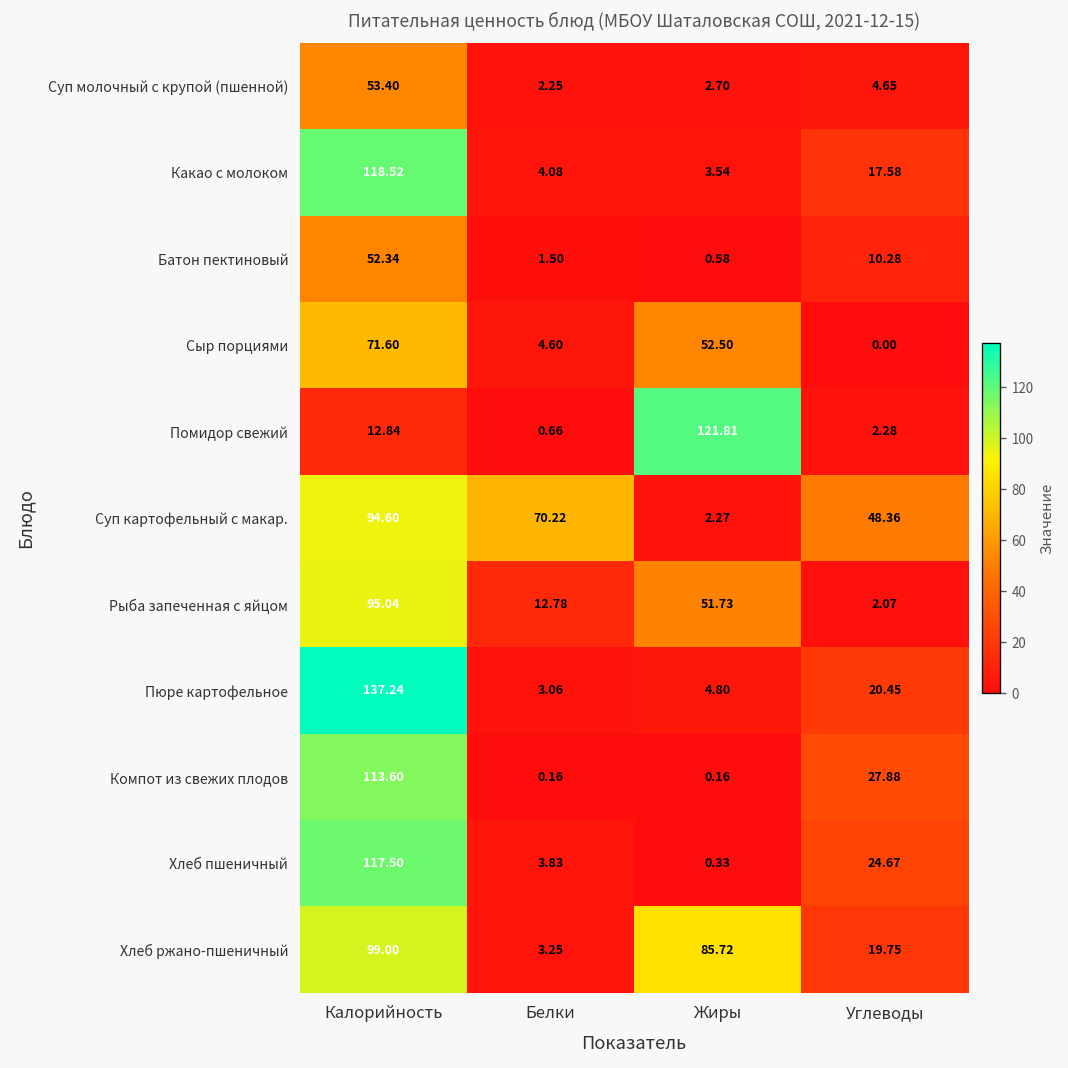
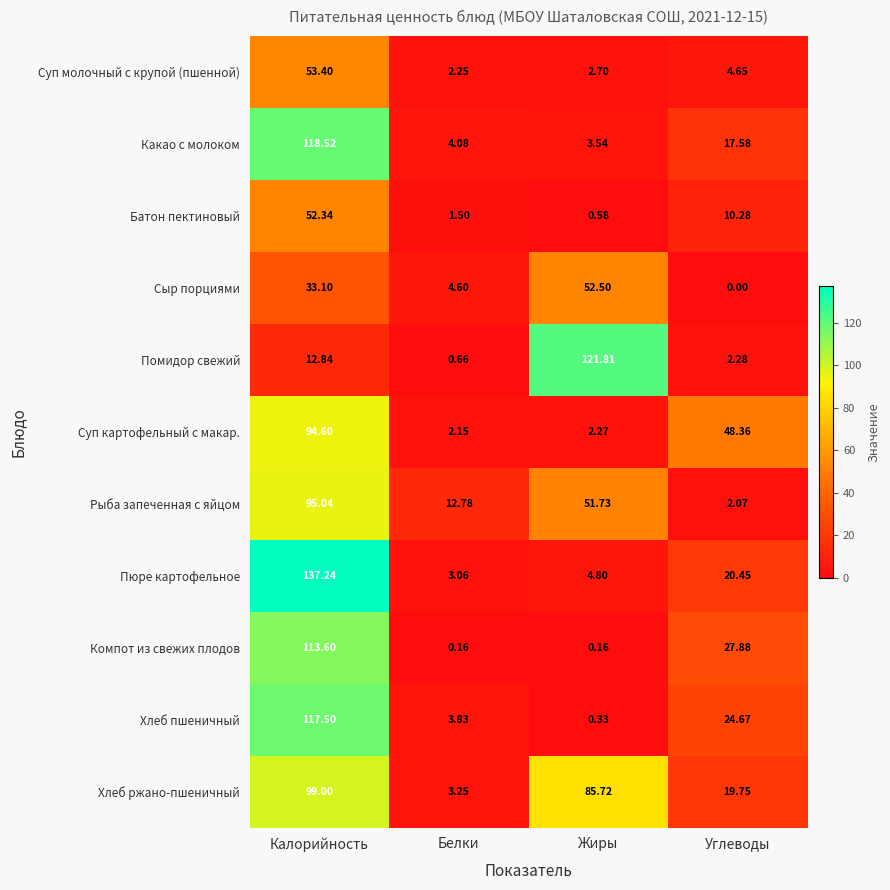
Сыр порциями, Калорийность: 71.60 -> 33.10
Суп картофельный с макар., Белки: 70.22 -> 2.15
